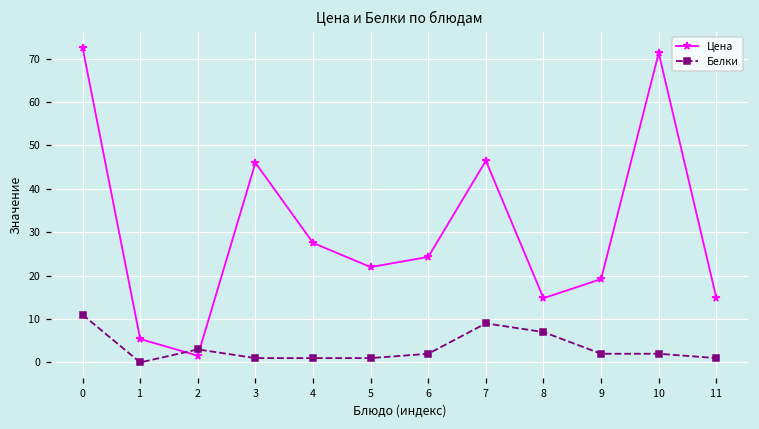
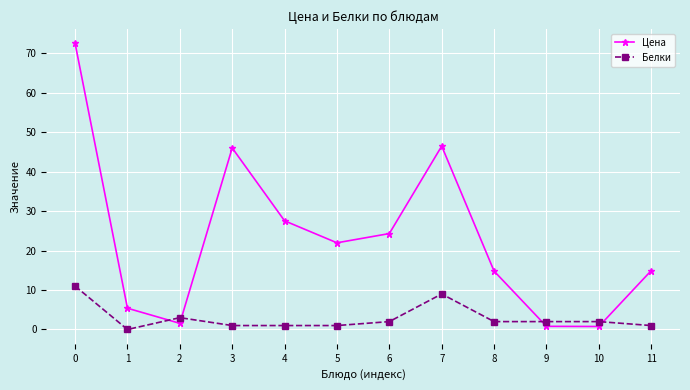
Белки, 8: 7 -> 2
Цена, 9: 19 -> 1
Цена, 10: 71 -> 1
